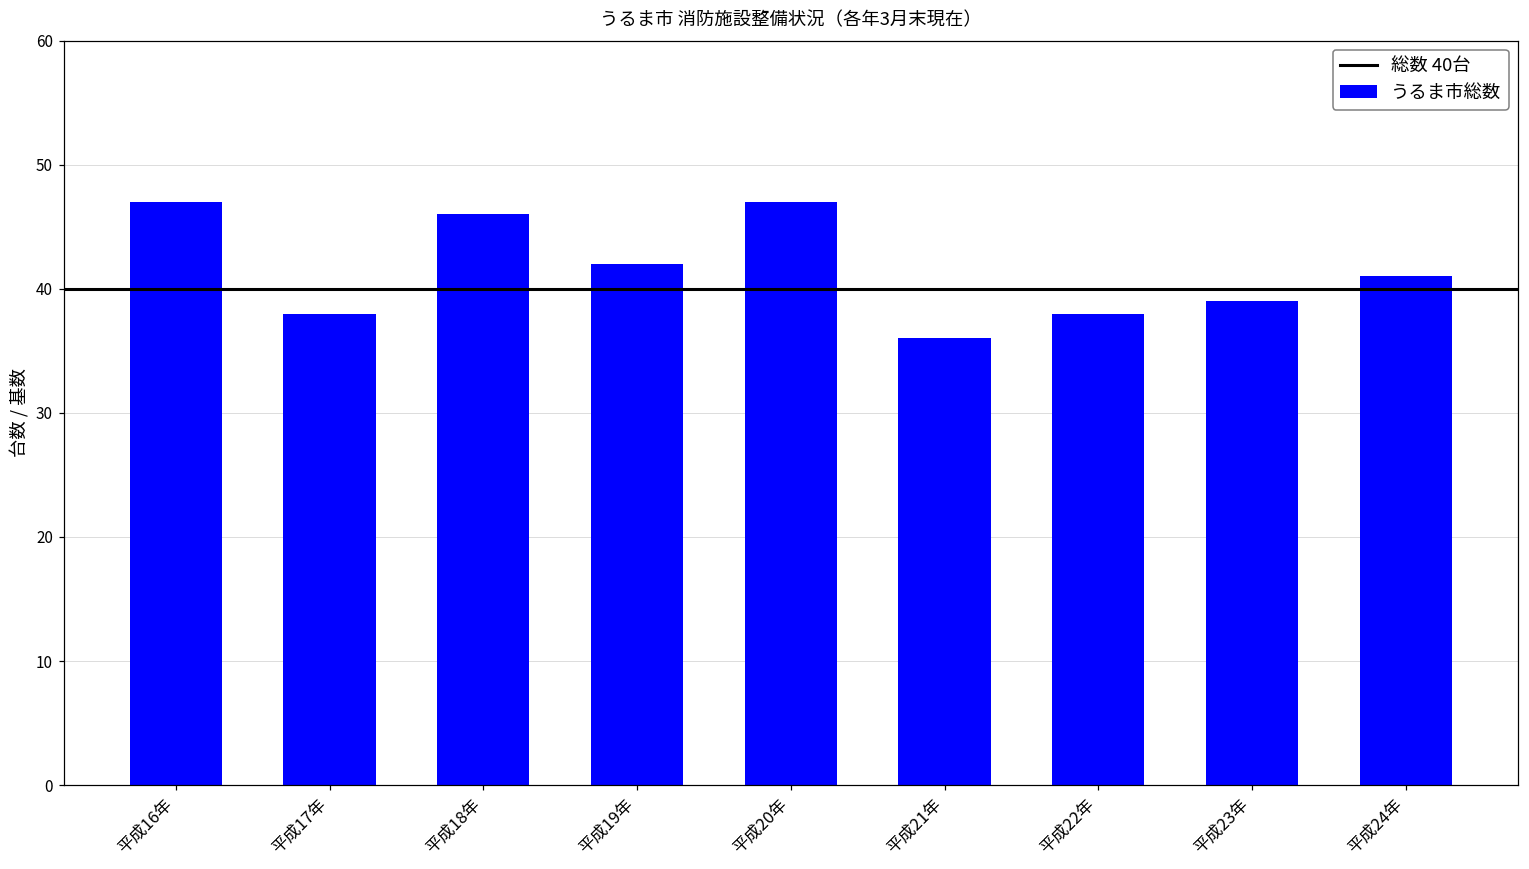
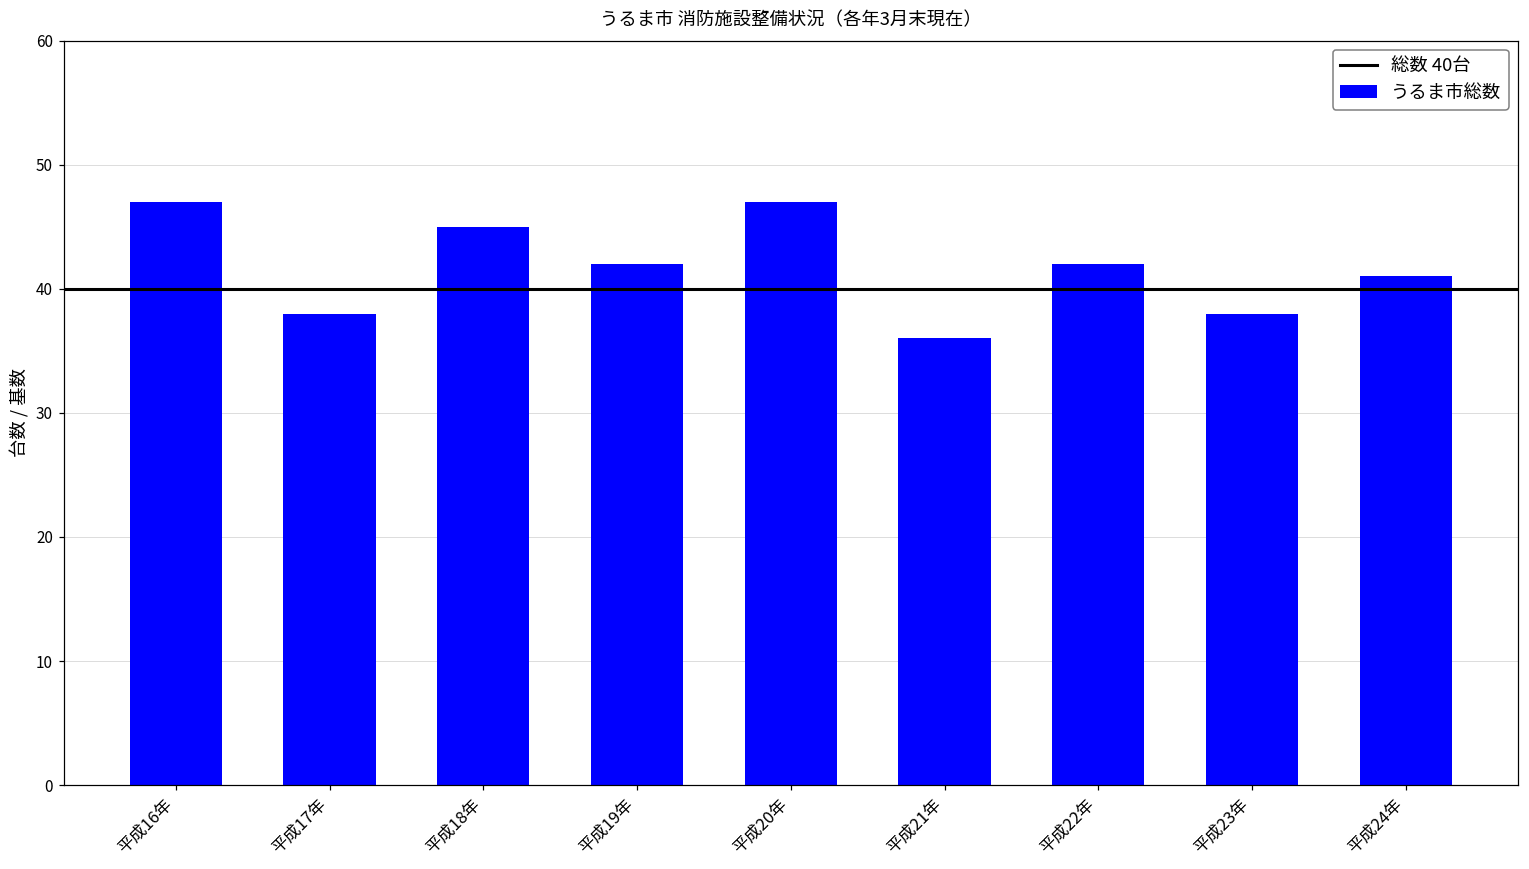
平成18年: 46 -> 45
平成22年: 38 -> 42
平成23年: 39 -> 38
